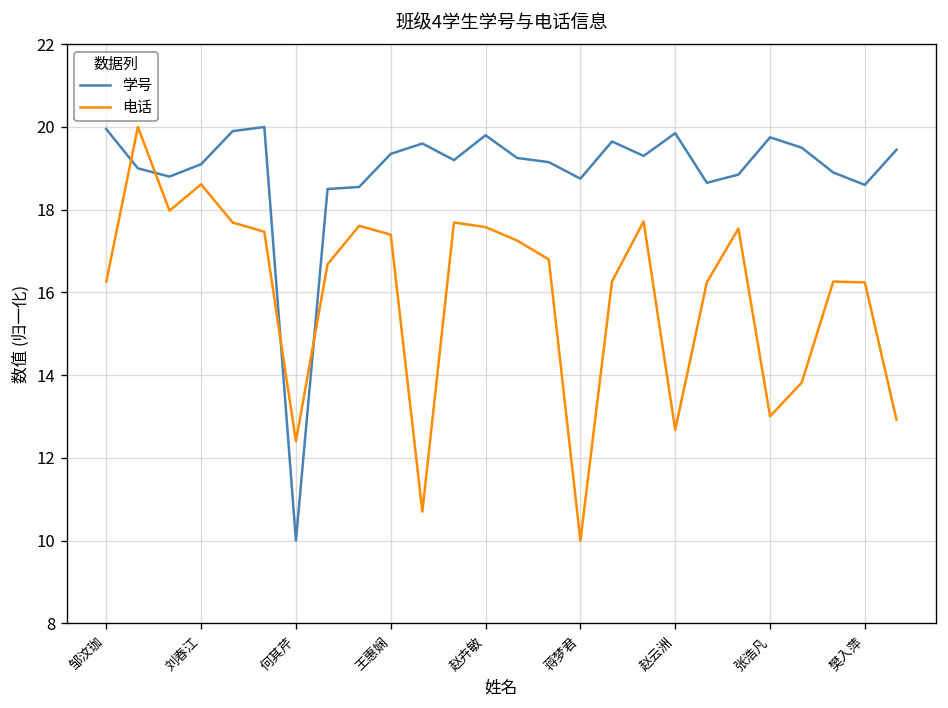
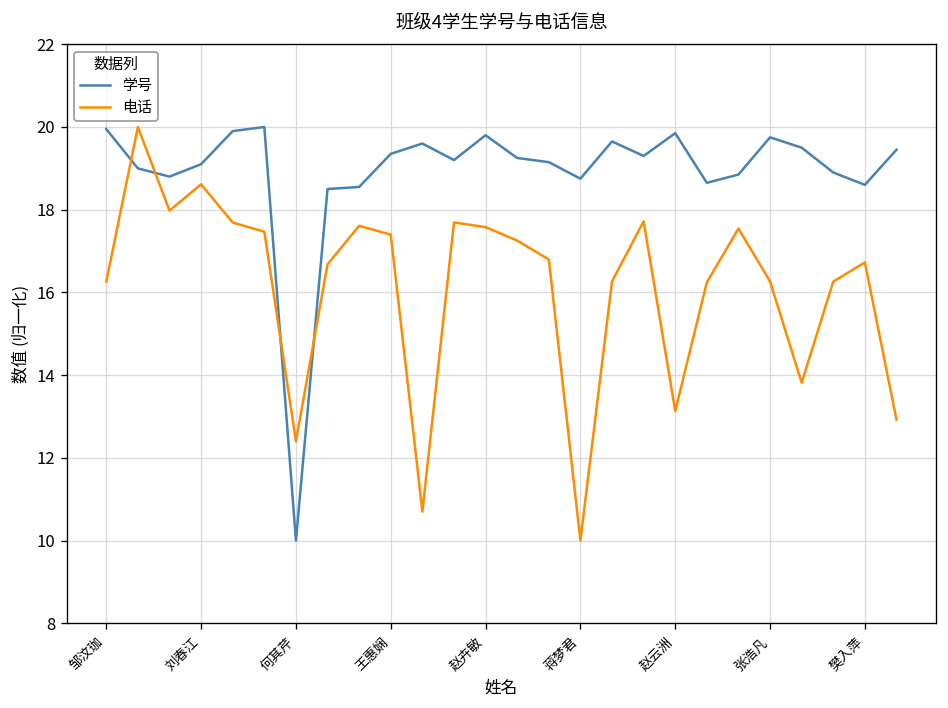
电话, 赵云洲: 12.7 -> 13.1
电话, 张浩凡: 13.0 -> 16.3
电话, 樊入萍: 16.2 -> 16.7
